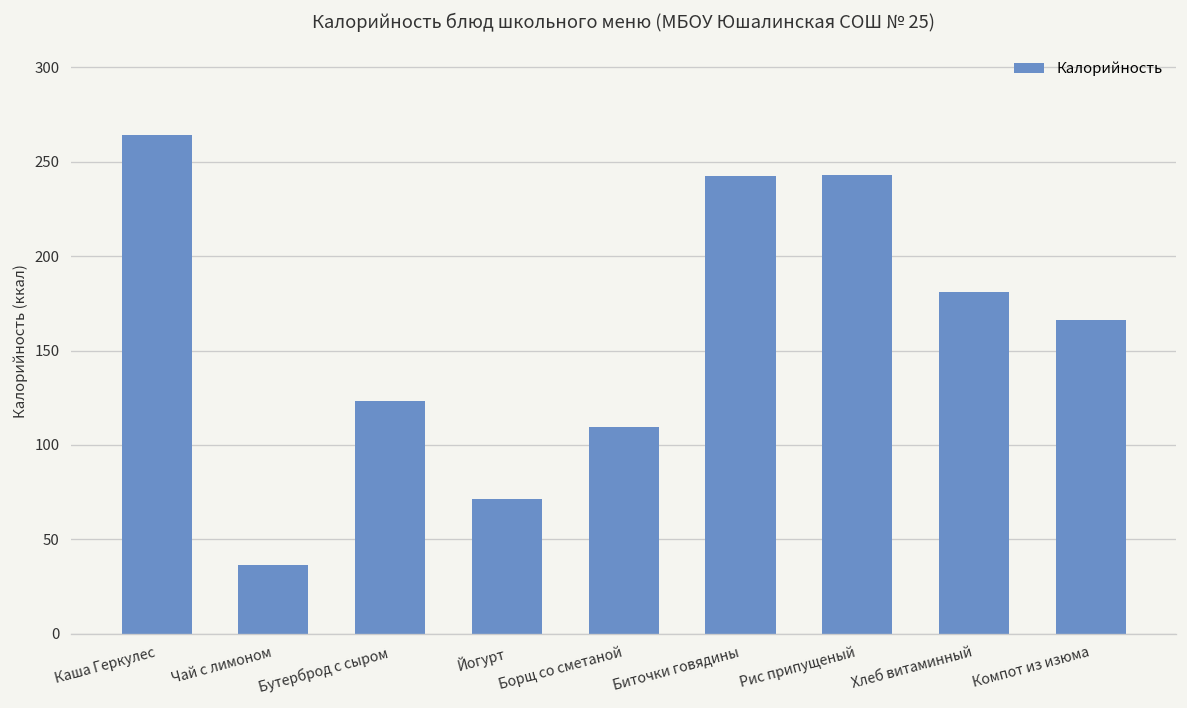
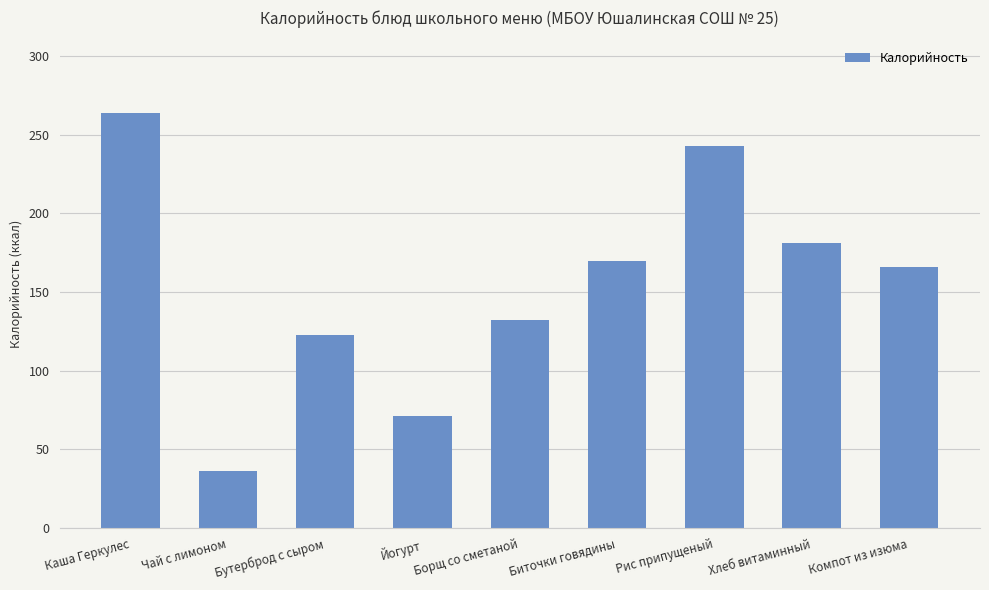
Борщ со сметаной: 110 -> 132
Биточки говядины: 242 -> 170
